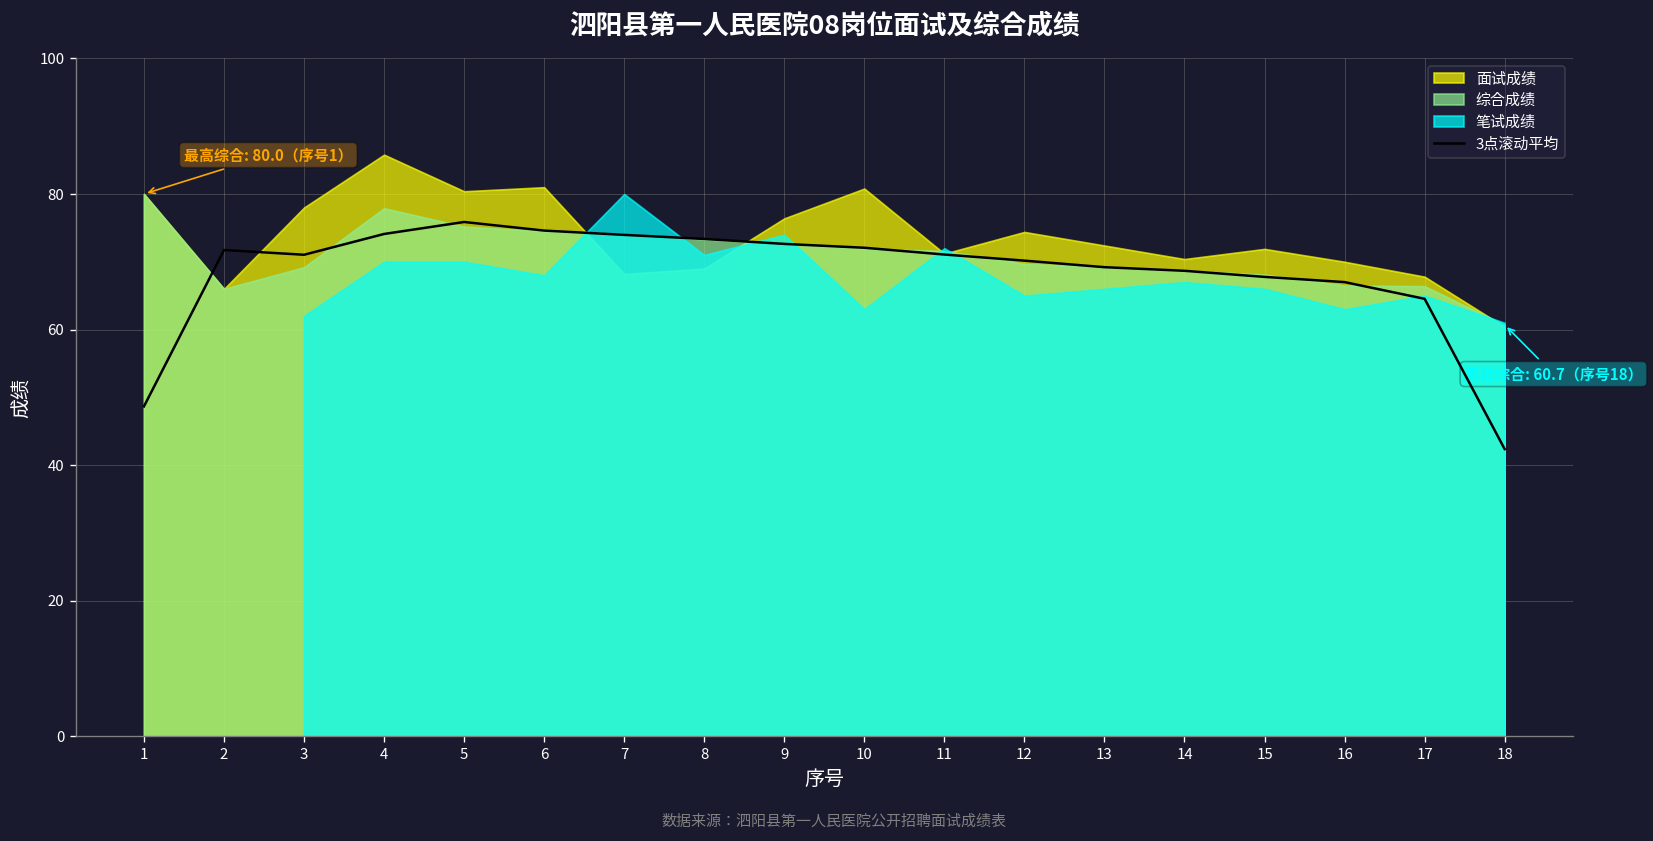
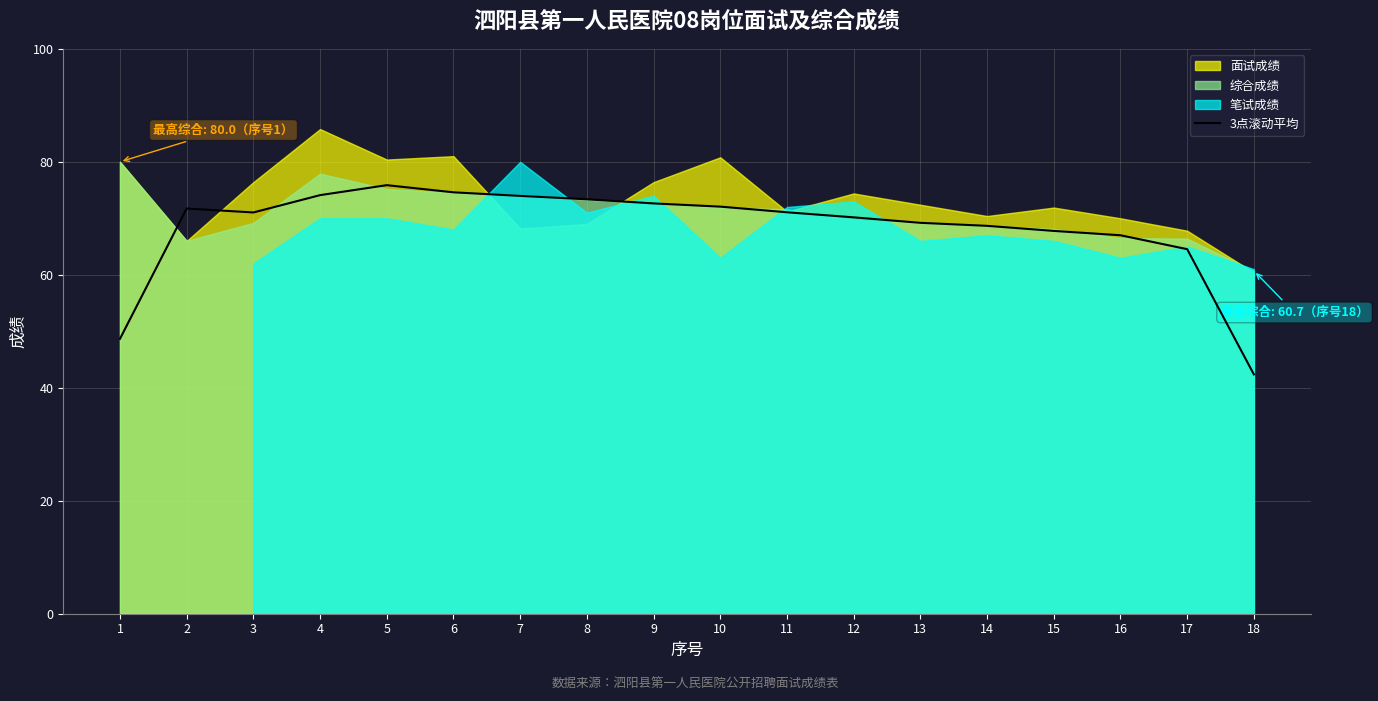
面试成绩, 3: 78 -> 76
笔试成绩, 12: 65 -> 73
